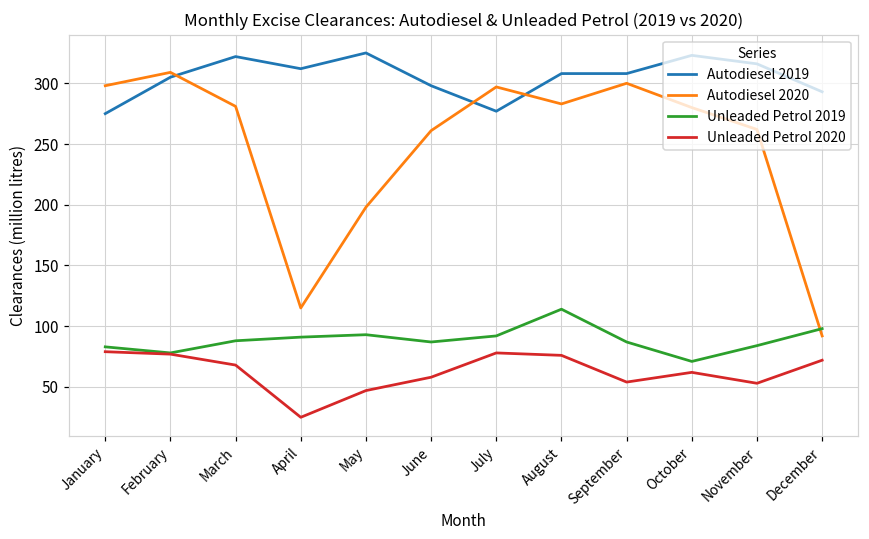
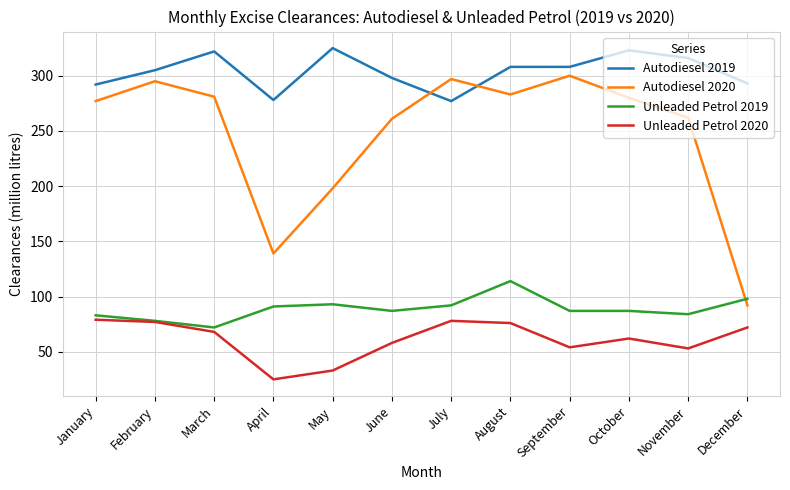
Autodiesel 2019, January: 275 -> 292
Autodiesel 2020, January: 298 -> 277
Autodiesel 2020, February: 309 -> 295
Unleaded Petrol 2019, March: 88 -> 72
Autodiesel 2019, April: 312 -> 278
Autodiesel 2020, April: 115 -> 139
Unleaded Petrol 2020, May: 47 -> 33
Unleaded Petrol 2019, October: 71 -> 87
